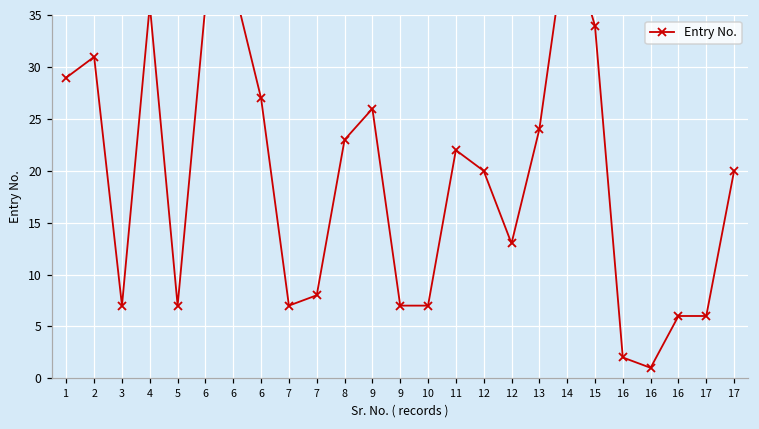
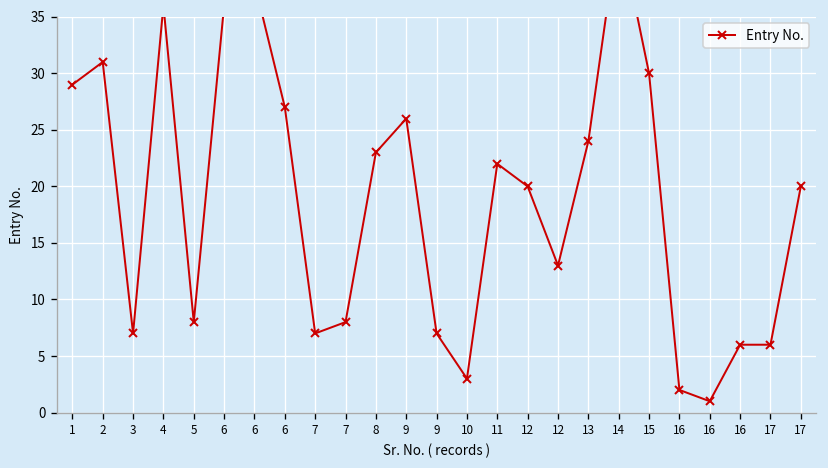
5: 7 -> 8
10: 7 -> 3
15: 34 -> 30
